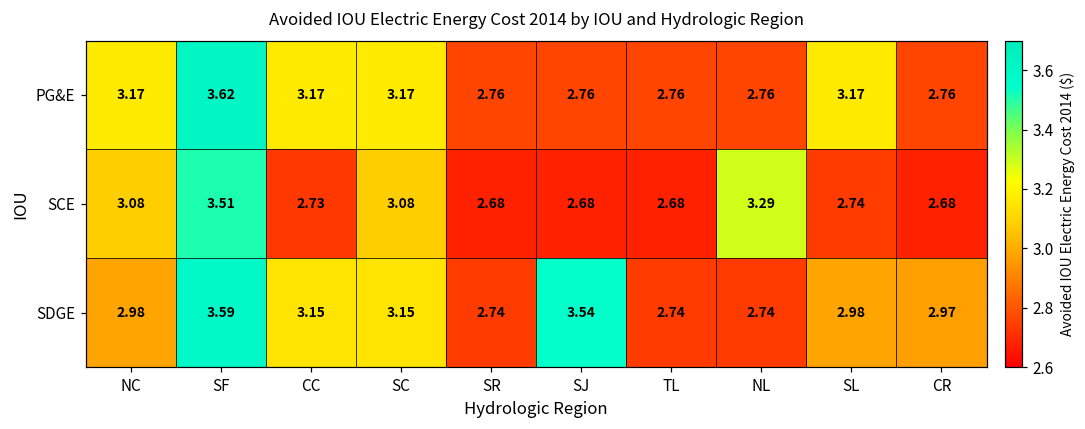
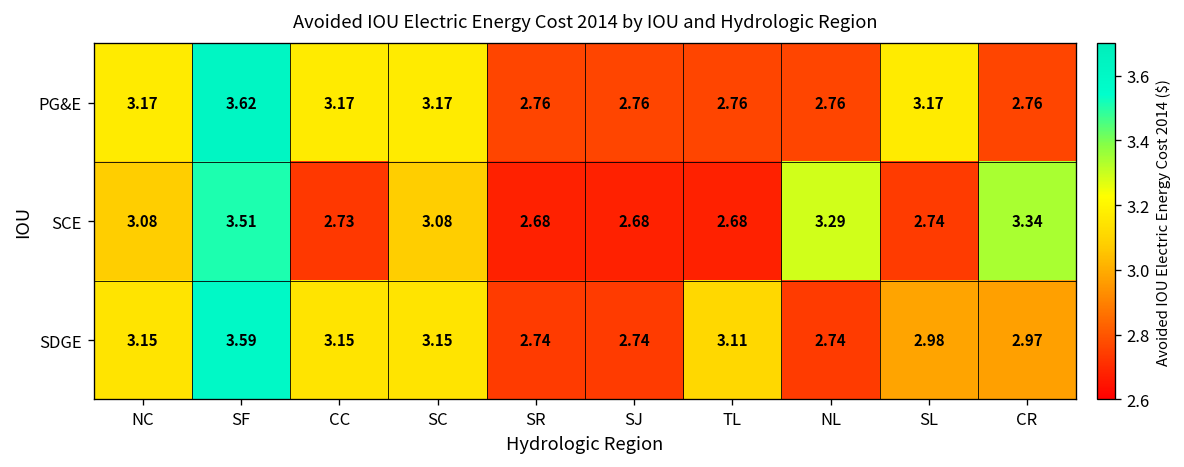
SCE, CR: 2.68 -> 3.34
SDGE, NC: 2.98 -> 3.15
SDGE, SJ: 3.54 -> 2.74
SDGE, TL: 2.74 -> 3.11
